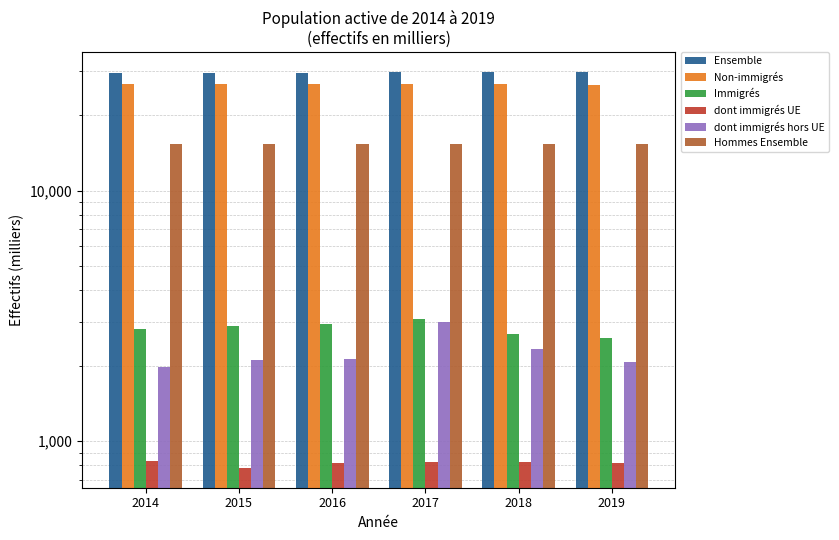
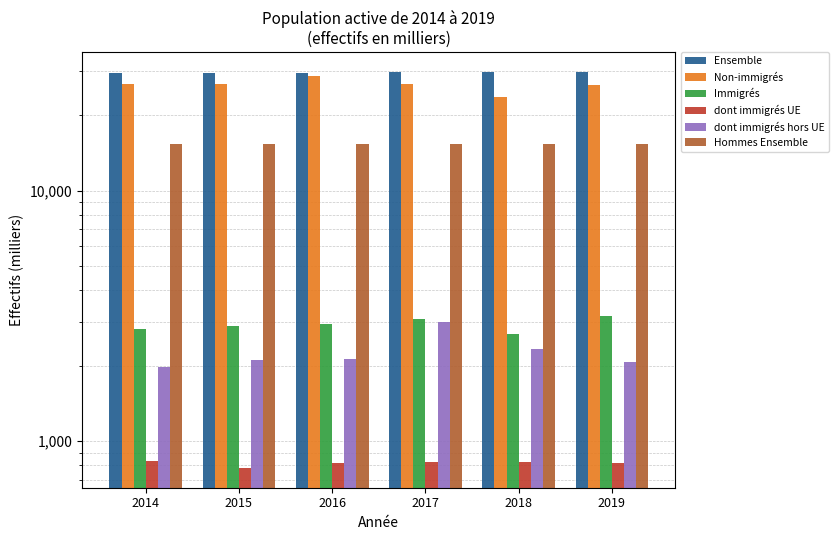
Non-immigrés, 2016: 27,000 -> 29,000
Non-immigrés, 2018: 27,000 -> 24,000
Immigrés, 2019: 2,600 -> 3,200
